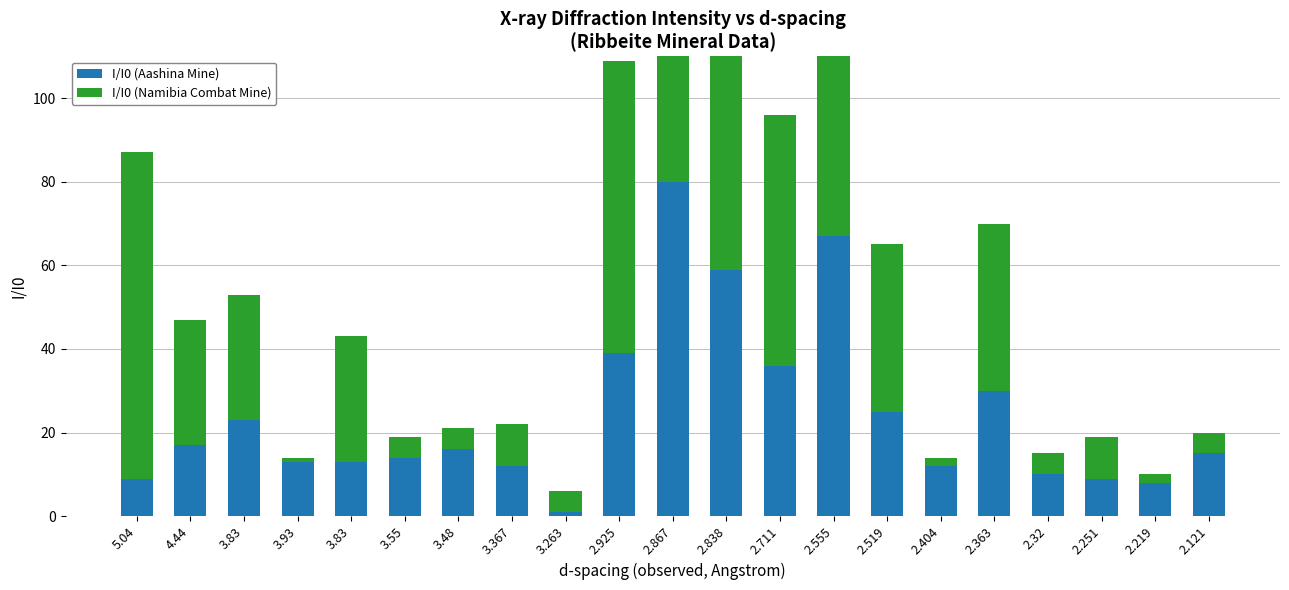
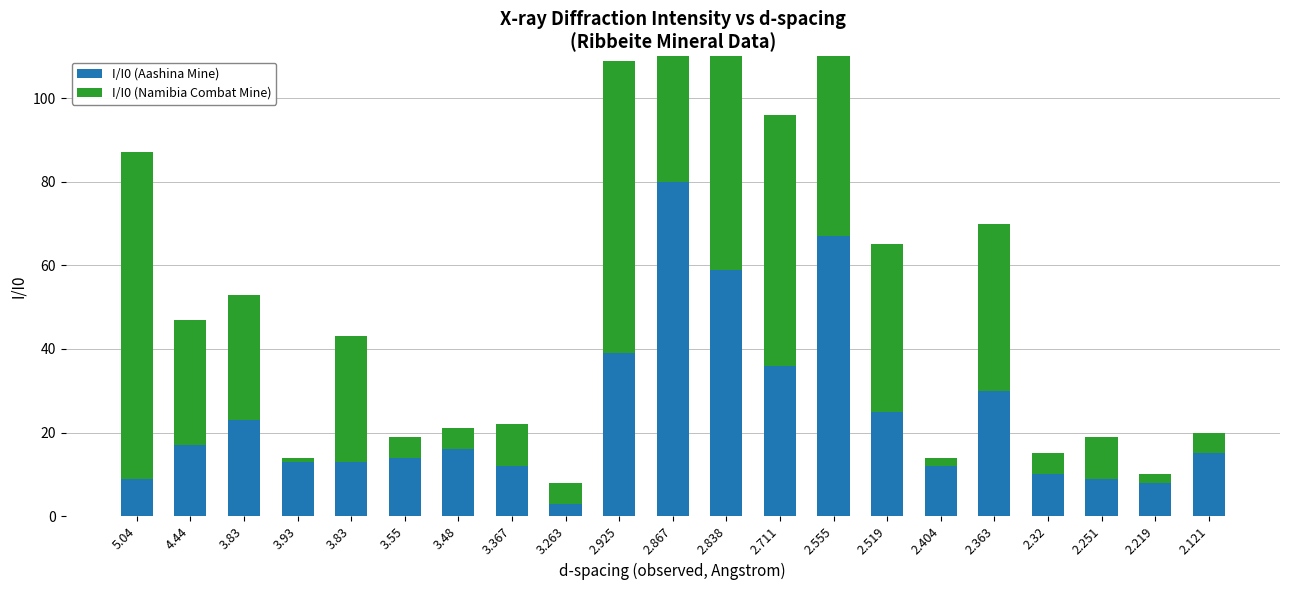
I/I0 (Aashina Mine), 3.263: 1 -> 3
